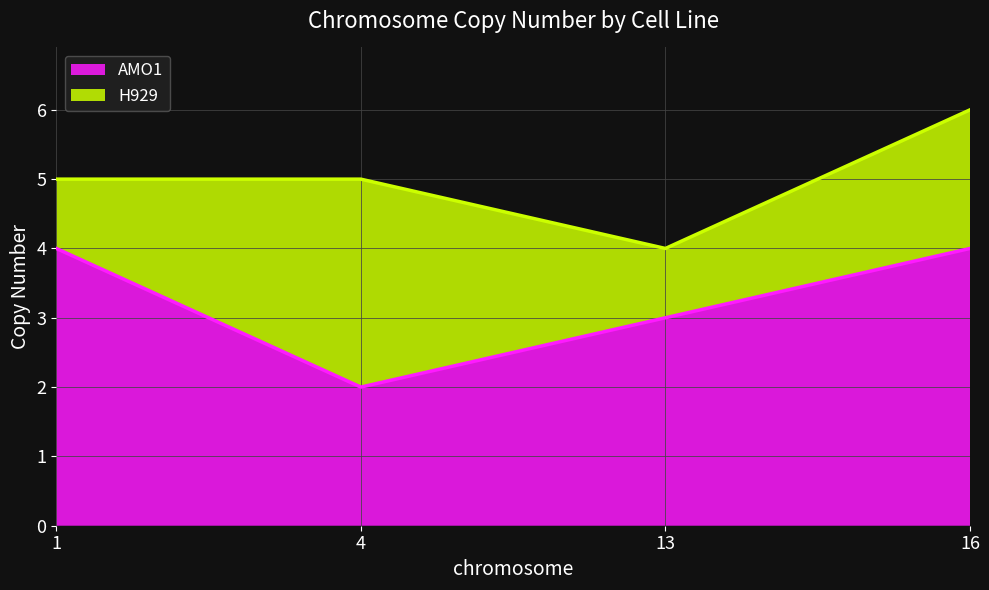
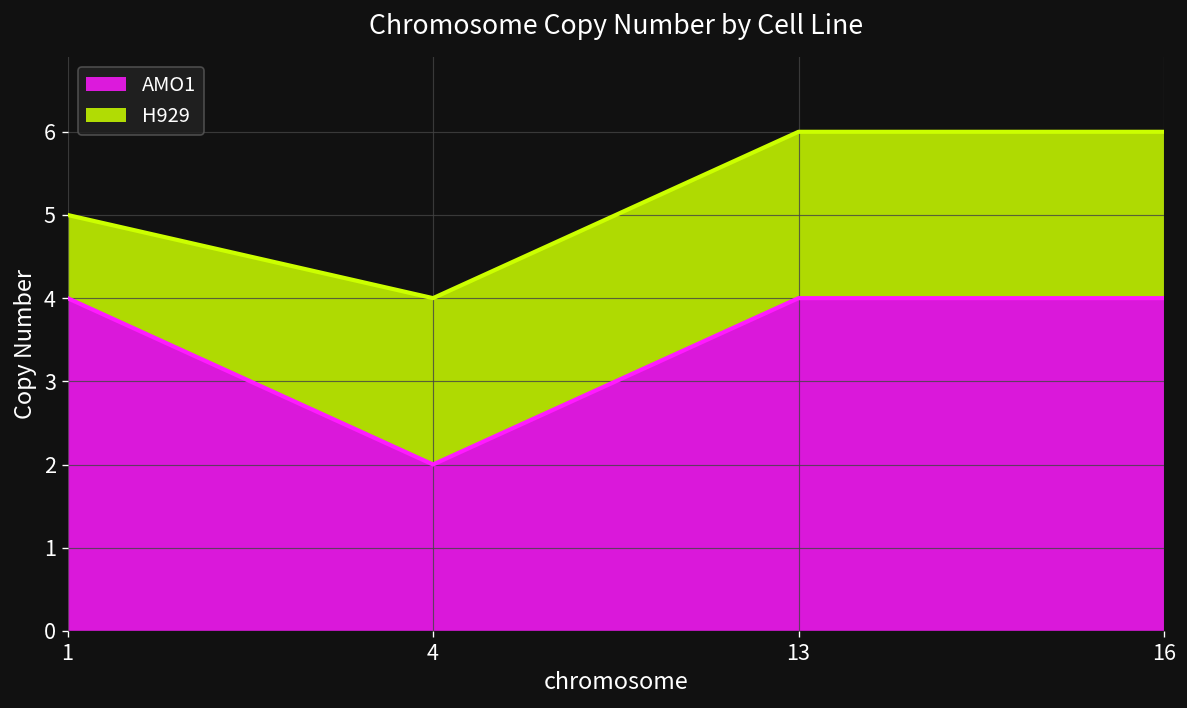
H929, 4: 3 -> 2
AMO1, 13: 3 -> 4
H929, 13: 1 -> 2
